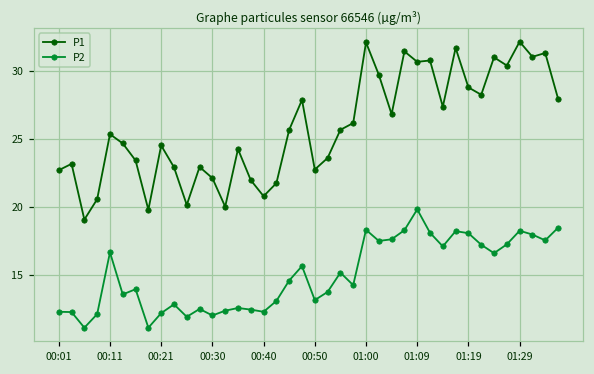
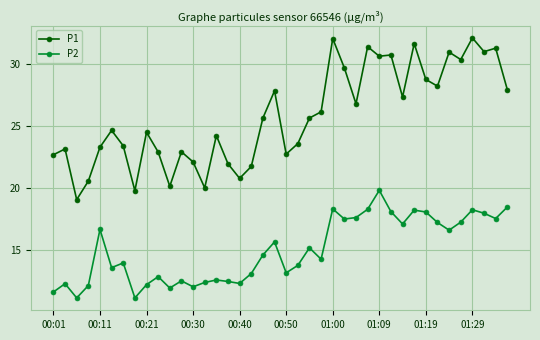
P2, 00:01: 12.3 -> 11.6
P1, 00:11: 25.3 -> 23.3
